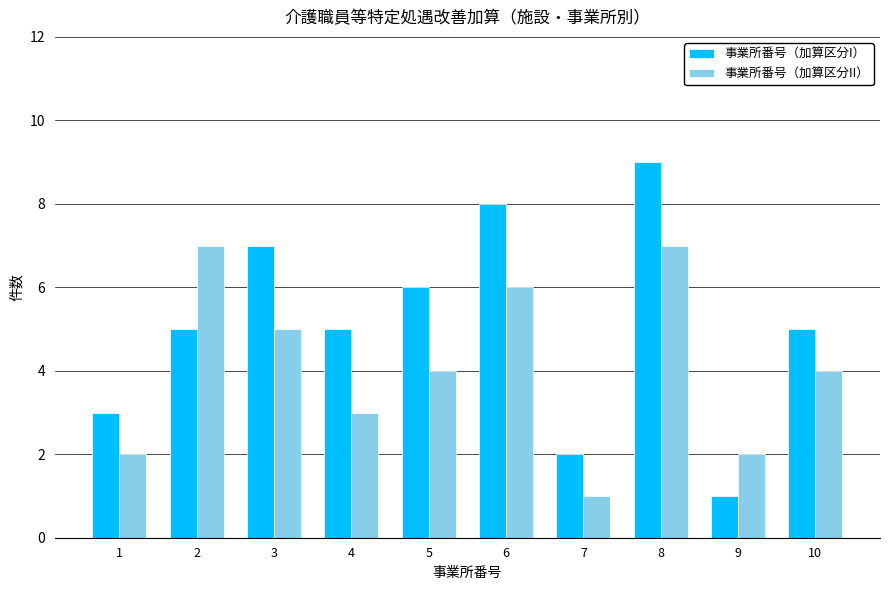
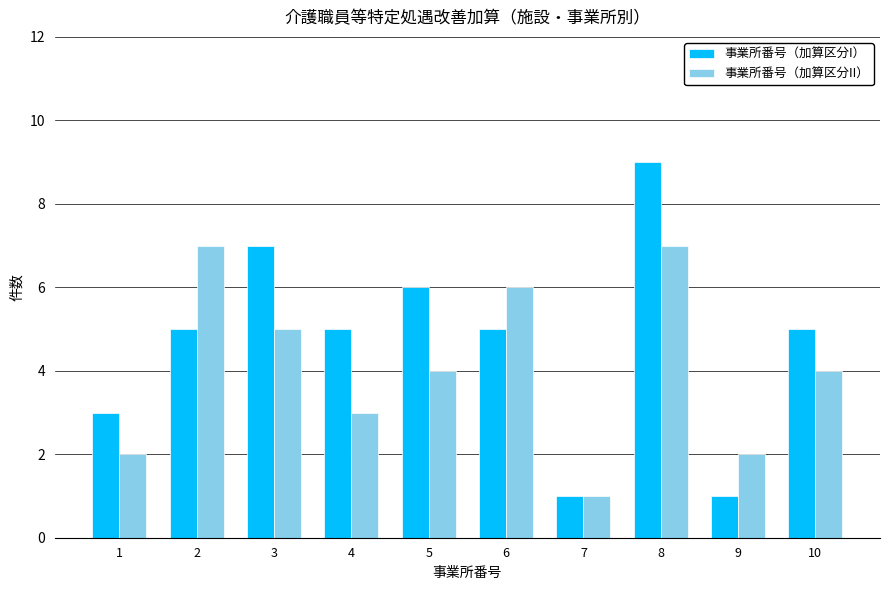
事業所番号（加算区分I）, 6: 8 -> 5
事業所番号（加算区分I）, 7: 2 -> 1
